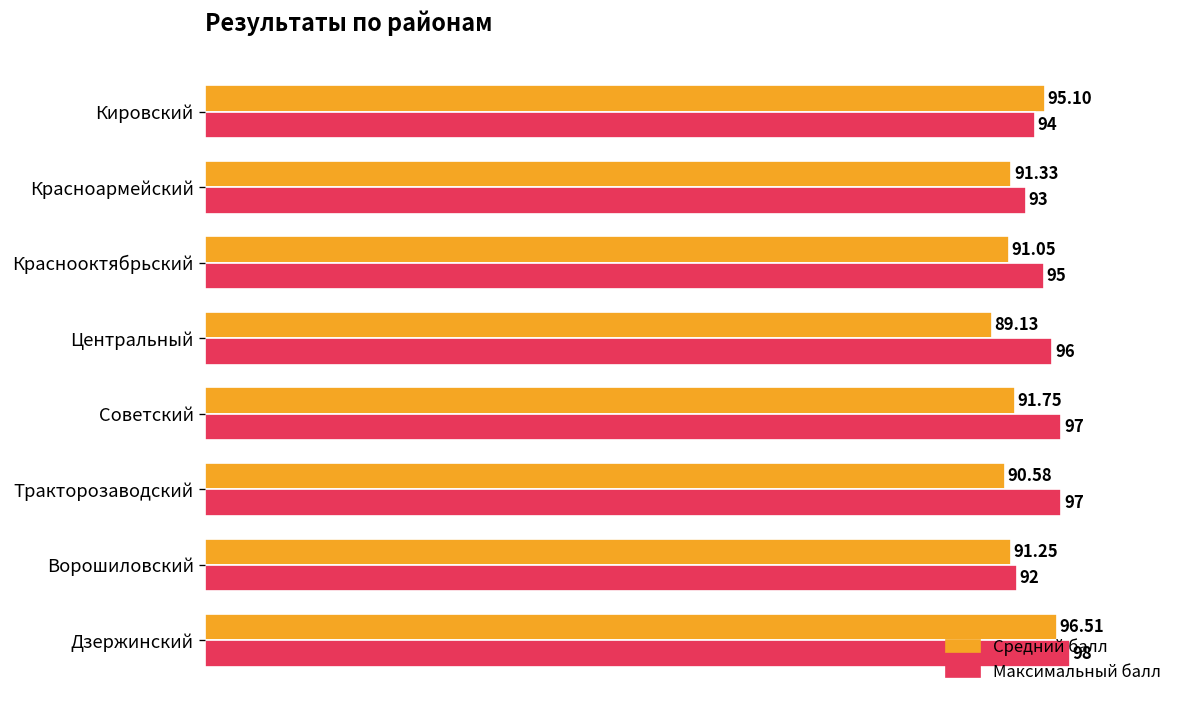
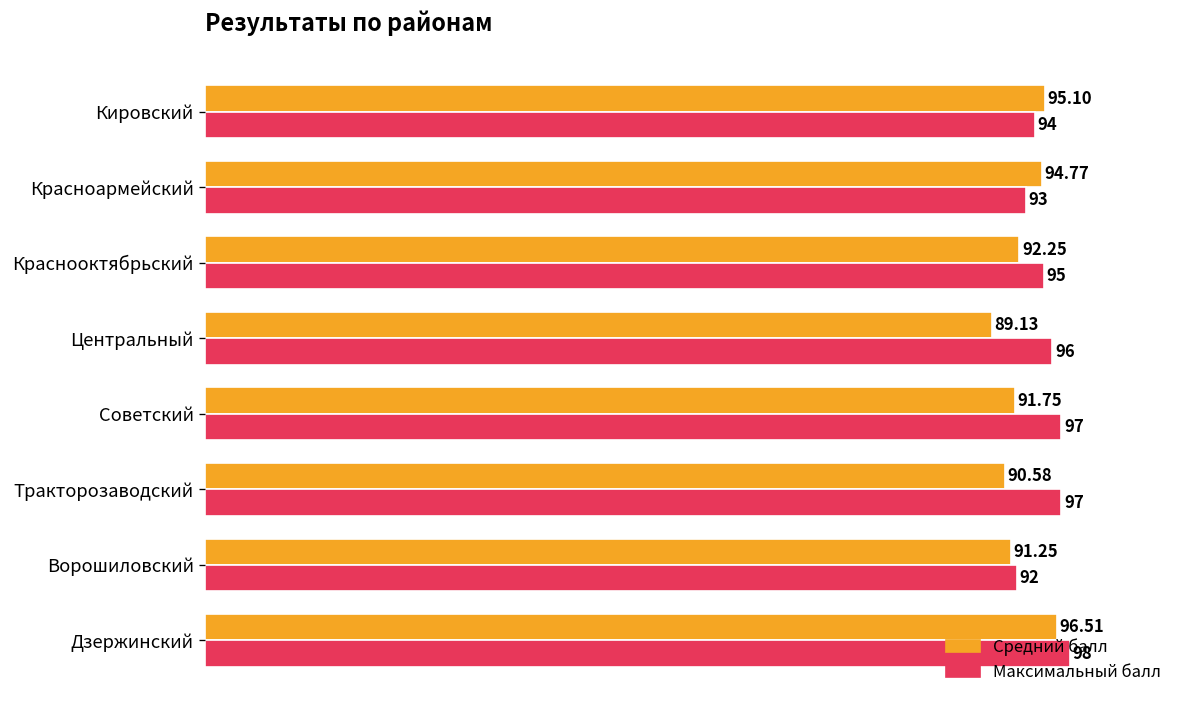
Средний балл, Красноармейский: 91.33 -> 94.77
Средний балл, Краснооктябрьский: 91.05 -> 92.25
